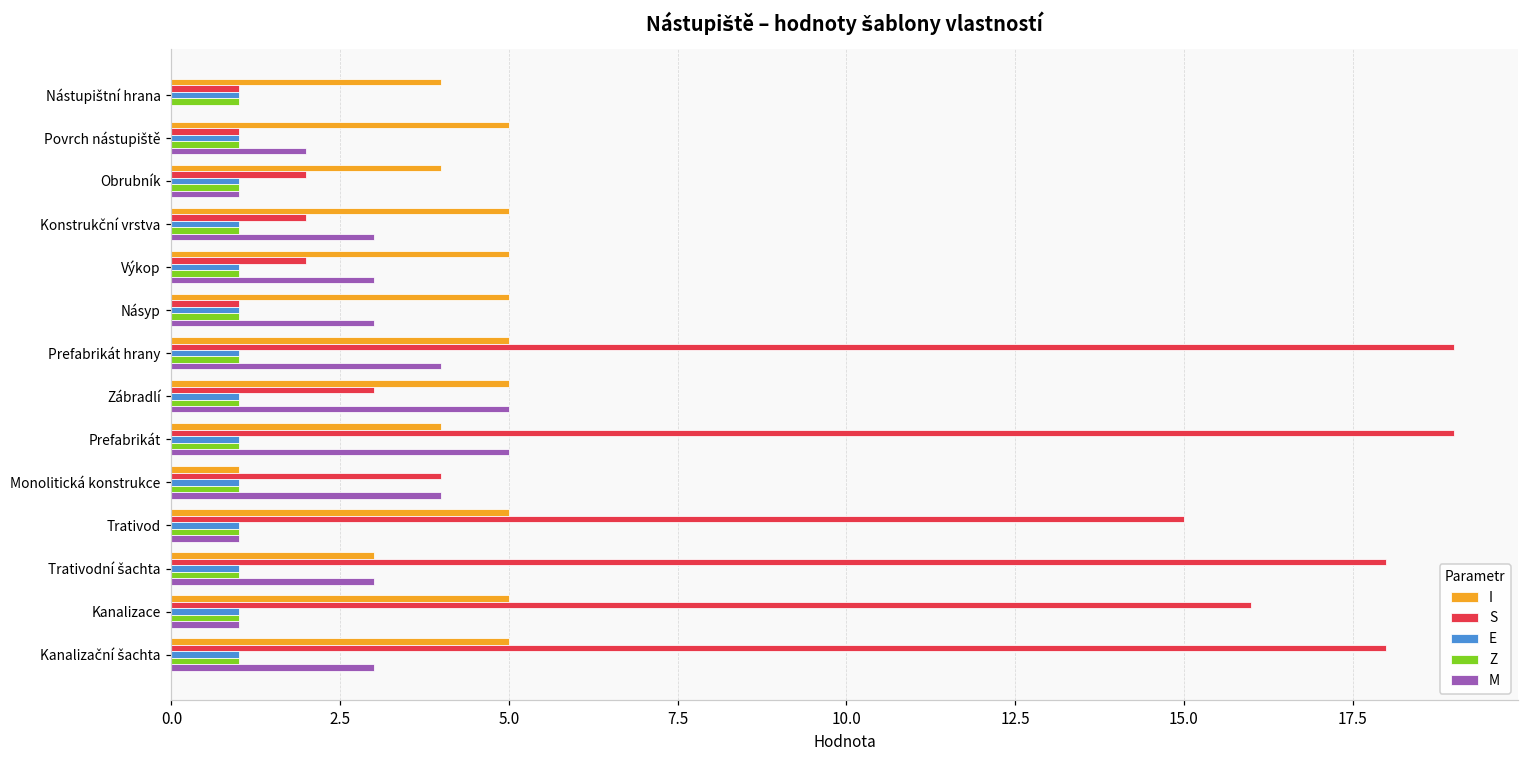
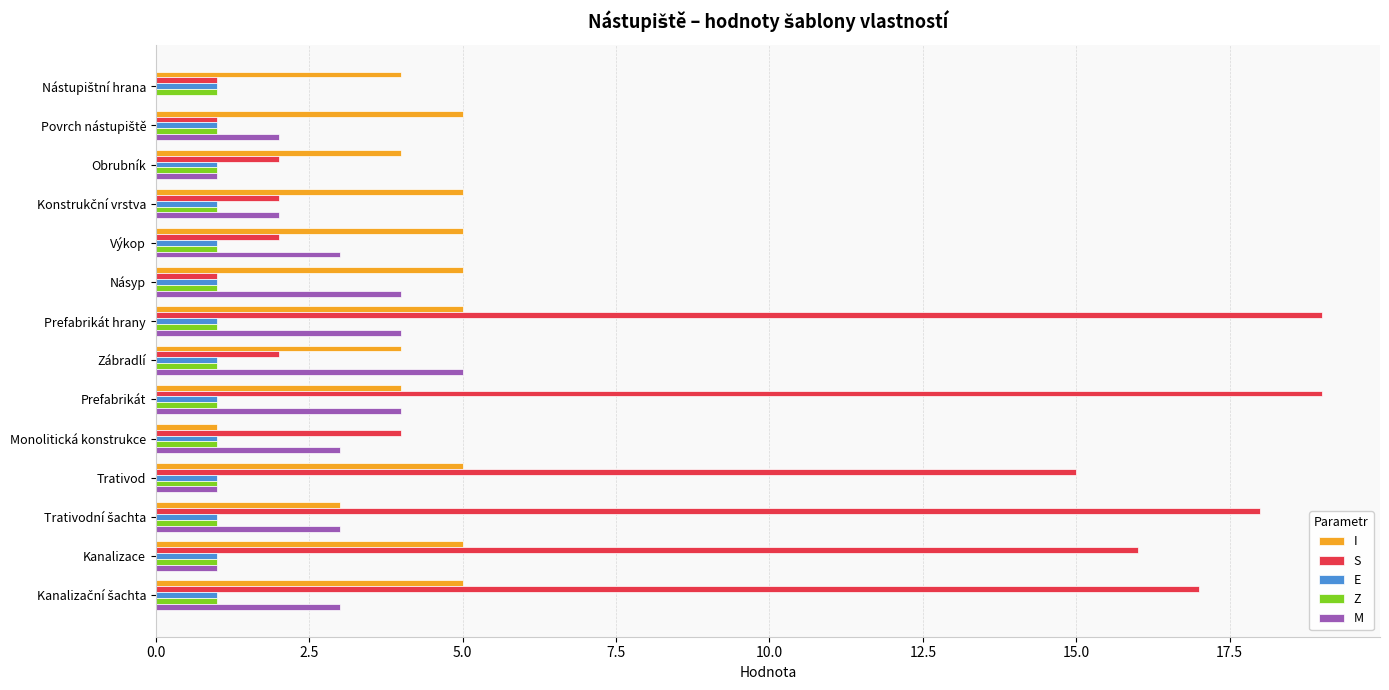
M, Konstrukční vrstva: 3 -> 2
M, Násyp: 3 -> 4
I, Zábradlí: 5 -> 4
S, Zábradlí: 3 -> 2
M, Prefabrikát: 5 -> 4
M, Monolitická konstrukce: 4 -> 3
S, Kanalizační šachta: 18 -> 17
